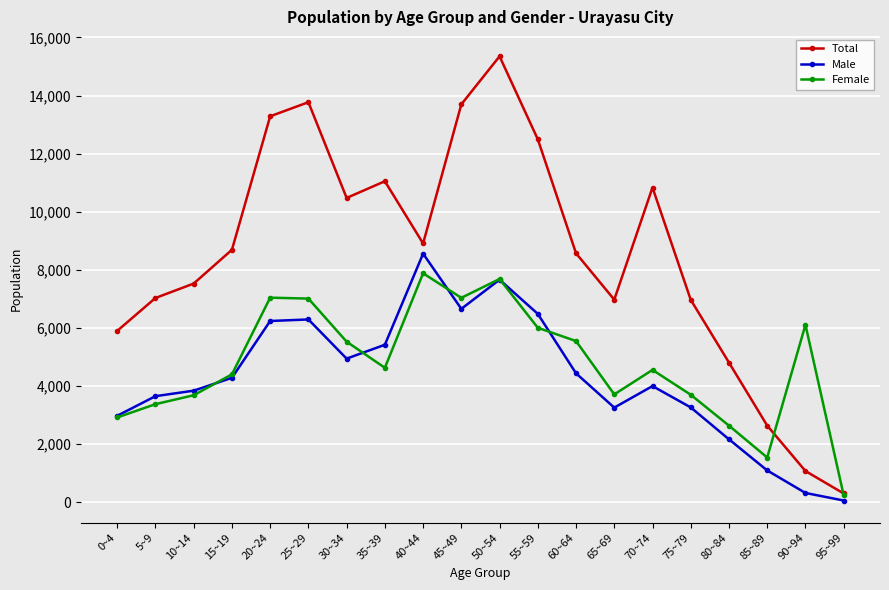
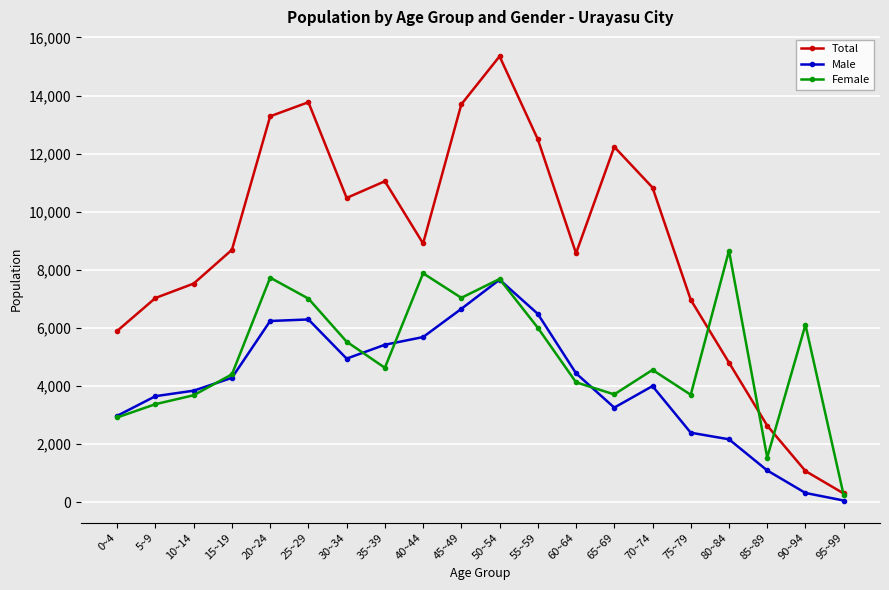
Female, 20~24: 7,000 -> 7,700
Male, 40~44: 8,600 -> 5,700
Female, 60~64: 5,600 -> 4,100
Total, 65~69: 7,000 -> 12,200
Male, 75~79: 3,300 -> 2,400
Female, 80~84: 2,600 -> 8,700
